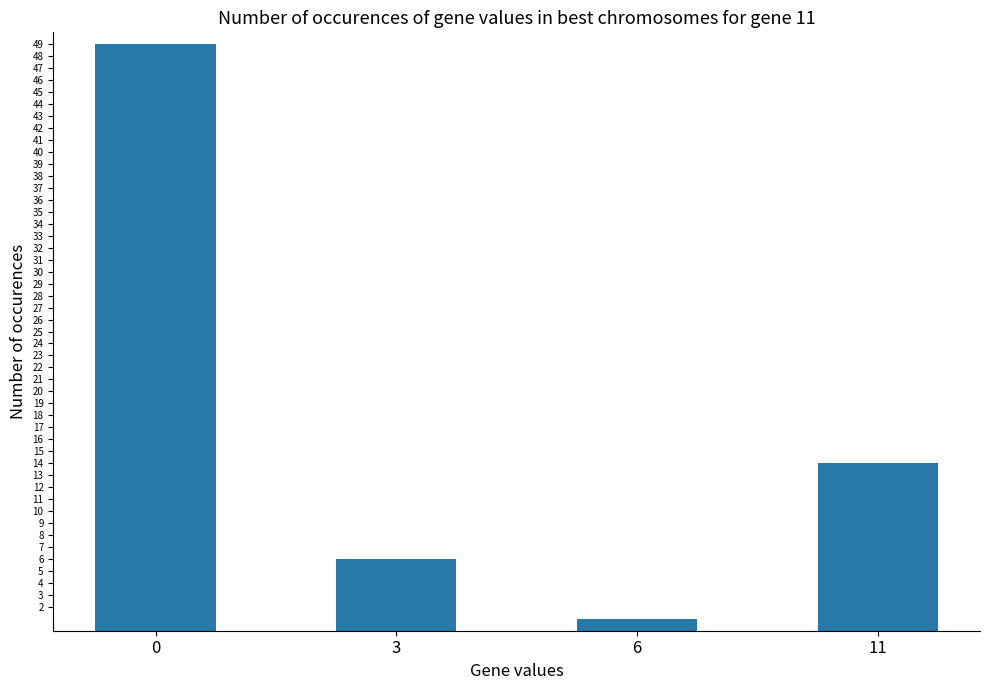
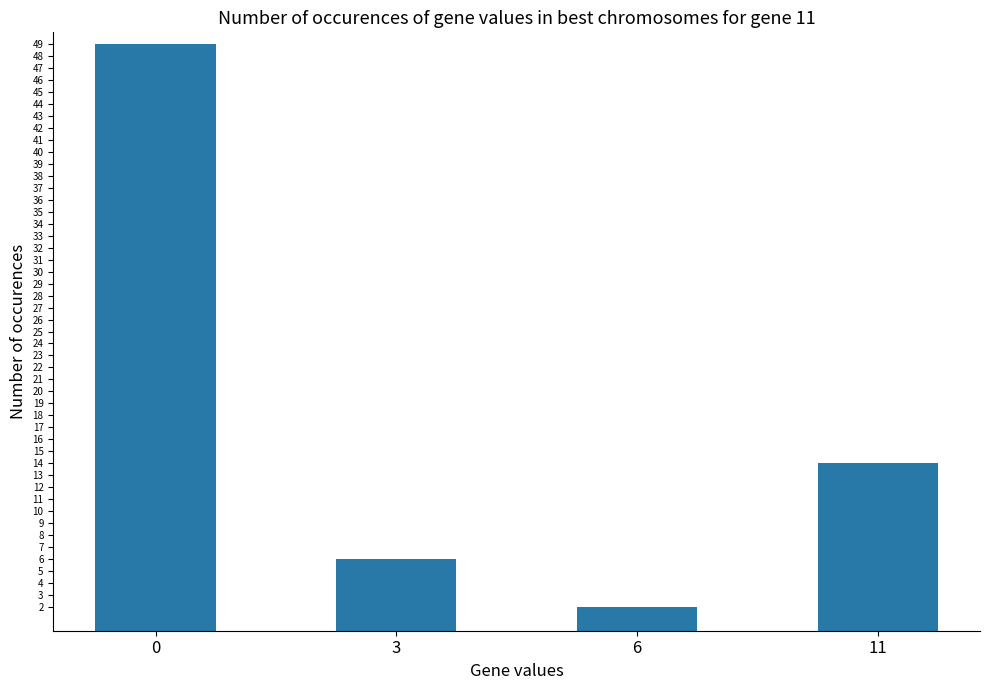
6: 1 -> 2
